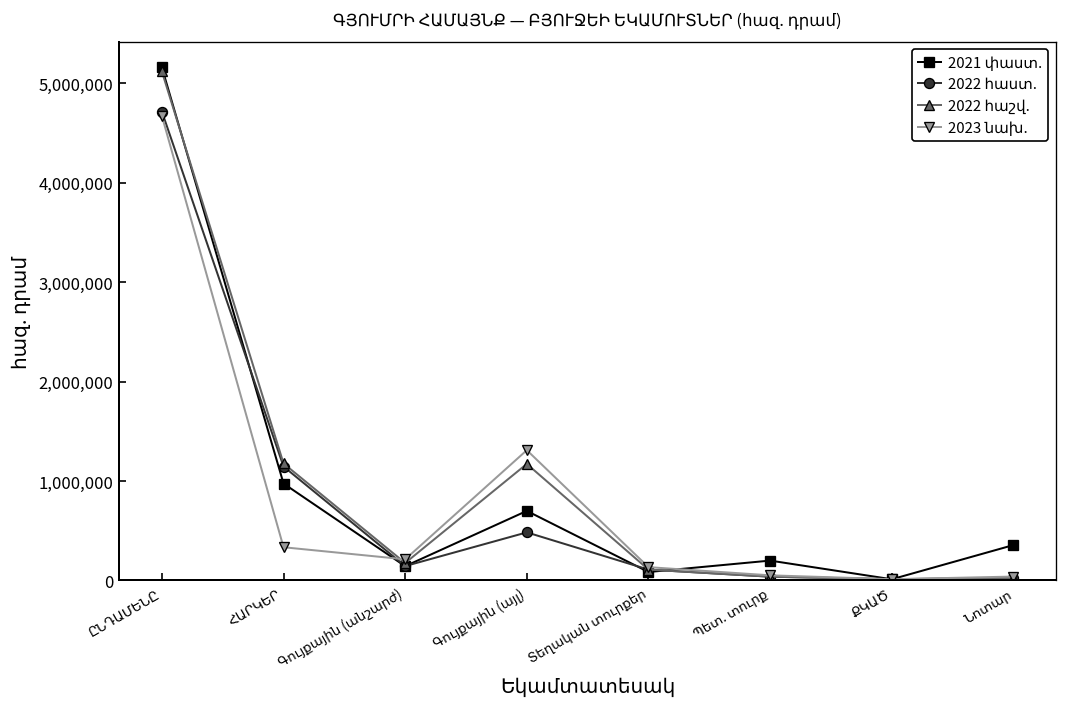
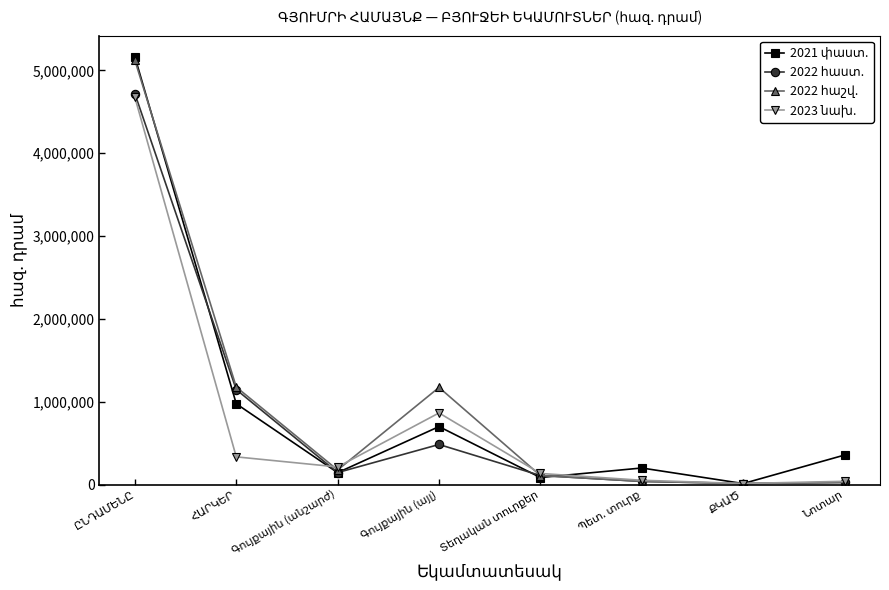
2023 նախ., Գույքային (այլ): 1,300,000 -> 900,000
